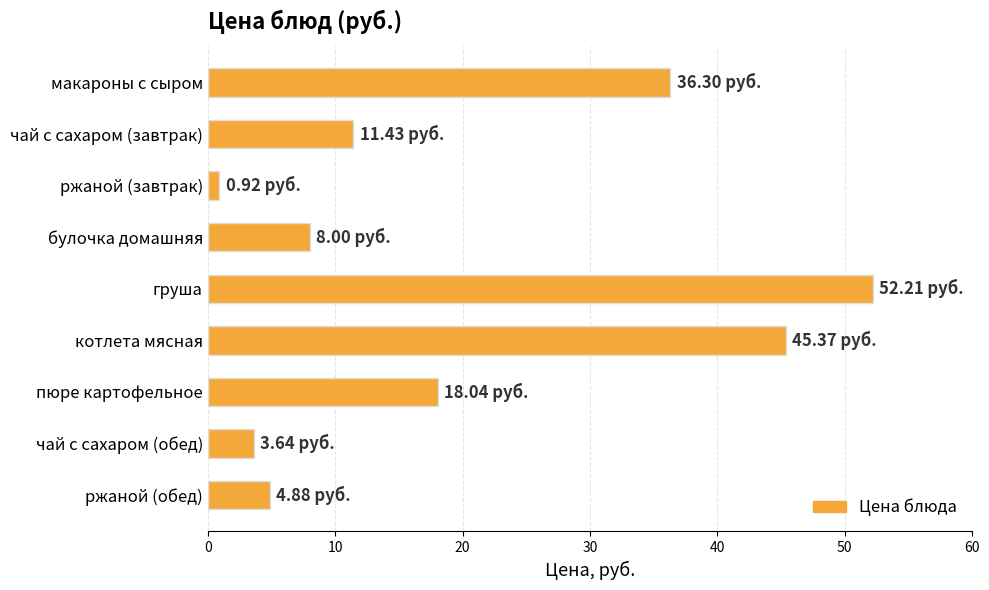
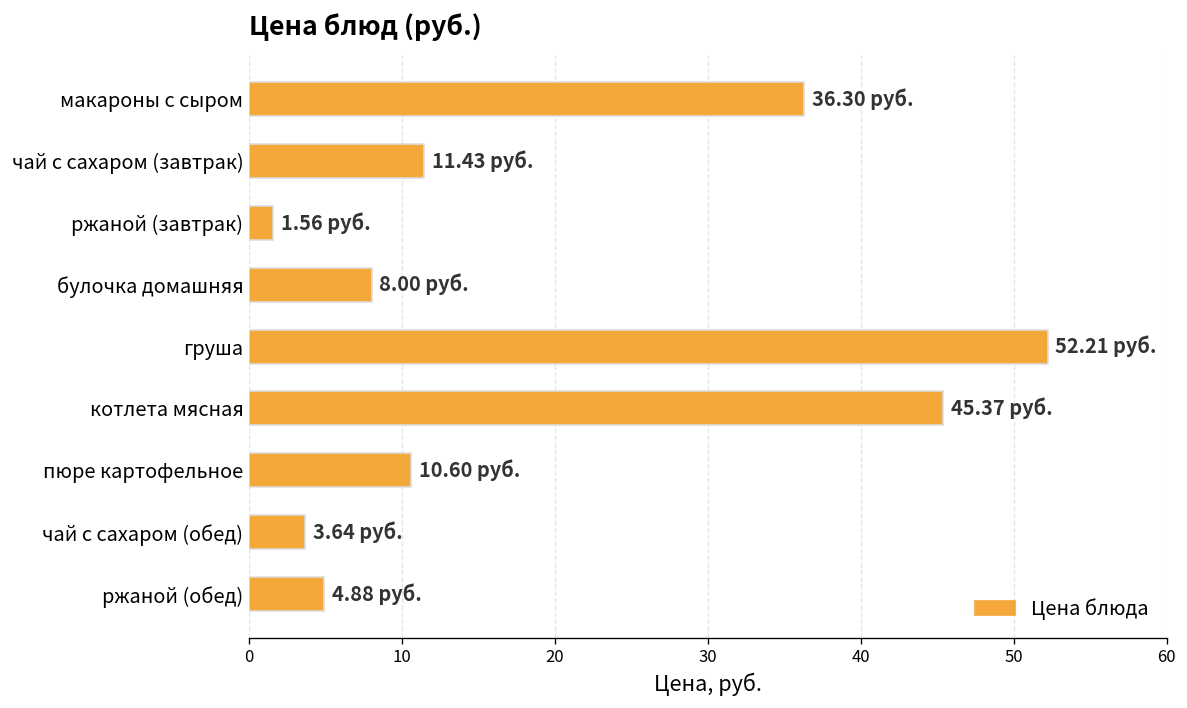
ржаной (завтрак): 0.92 -> 1.56
пюре картофельное: 18.04 -> 10.60
